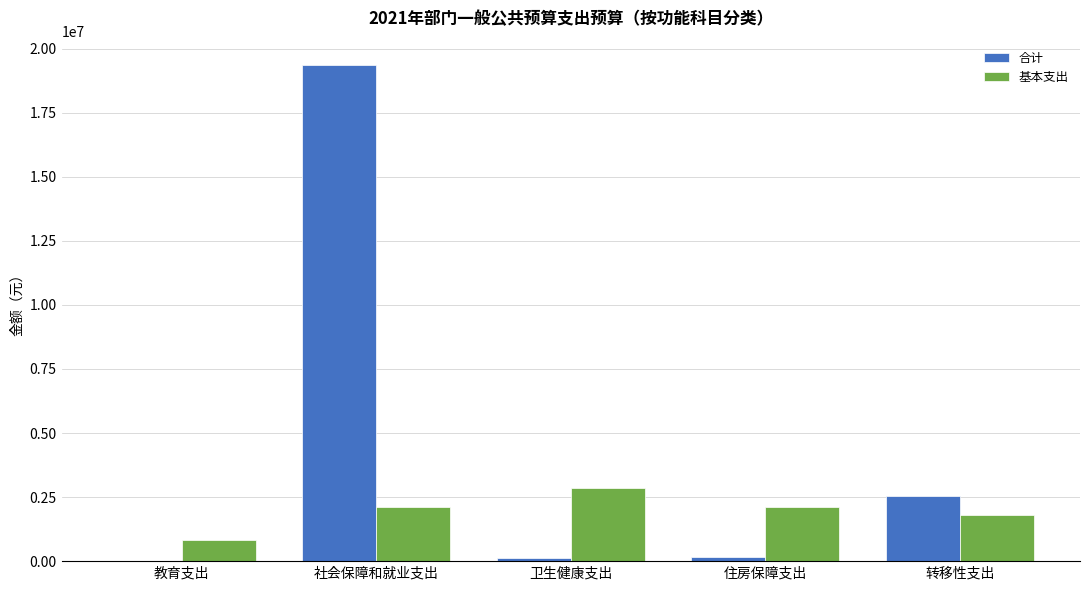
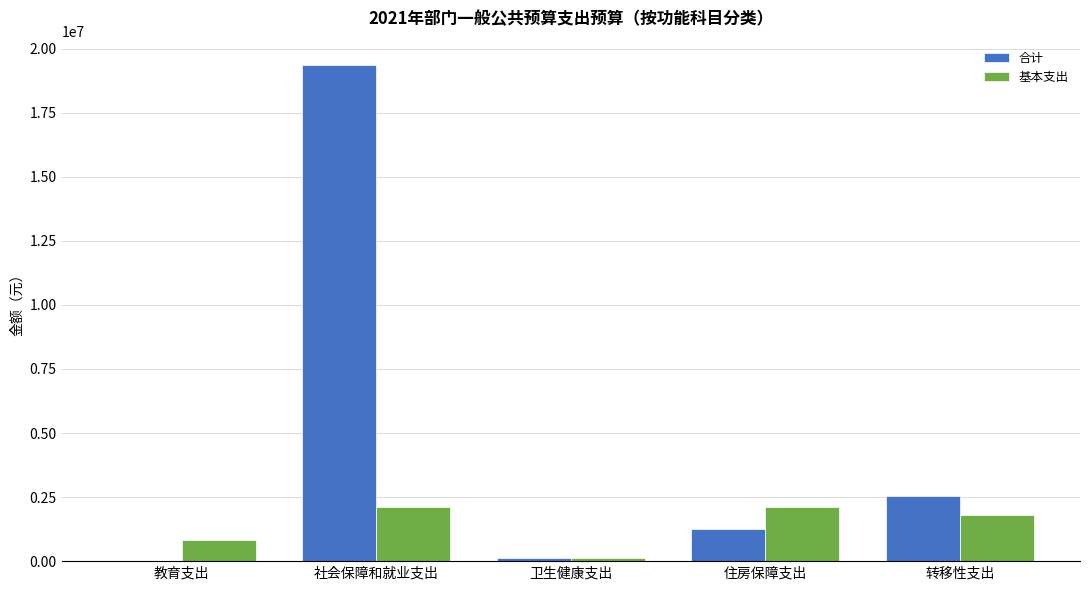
基本支出, 卫生健康支出: 2800000 -> 100000
合计, 住房保障支出: 200000 -> 1300000
